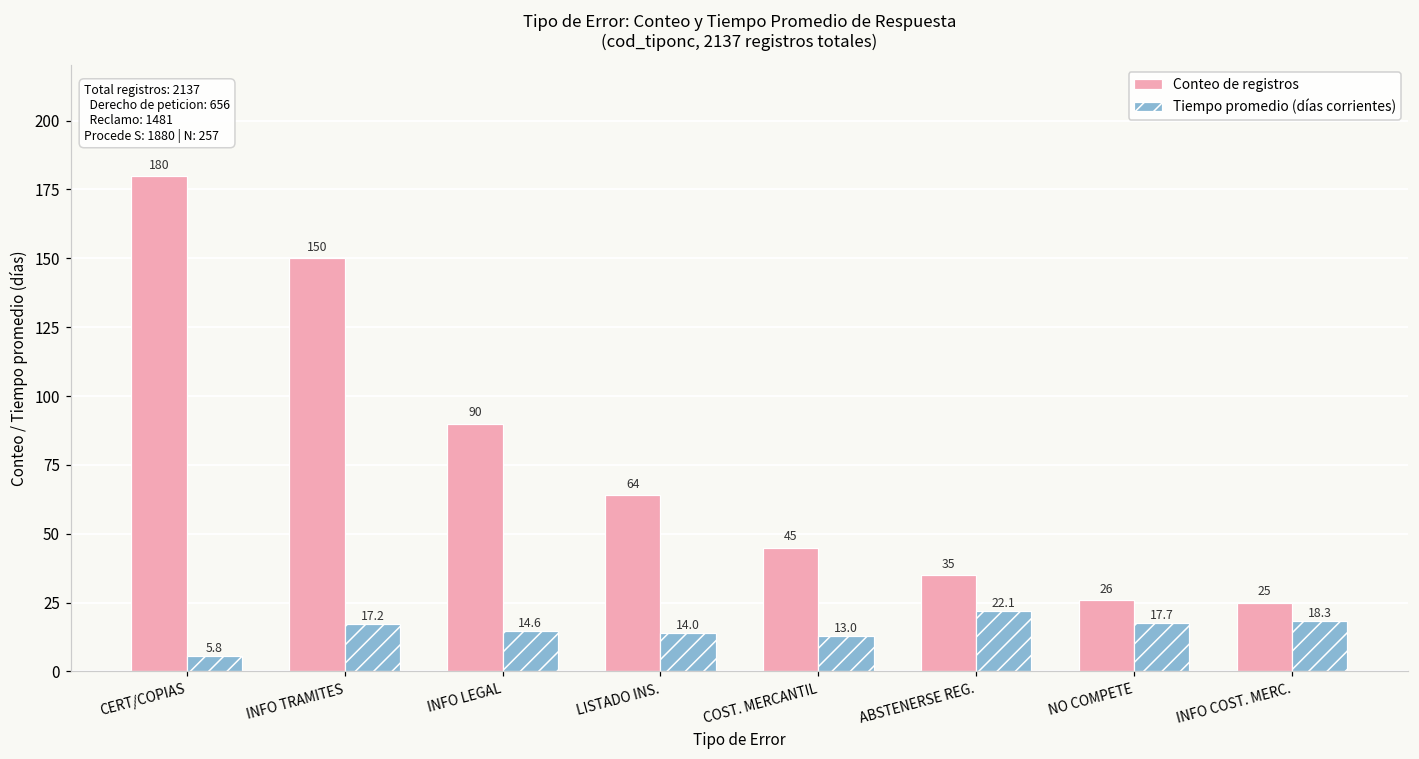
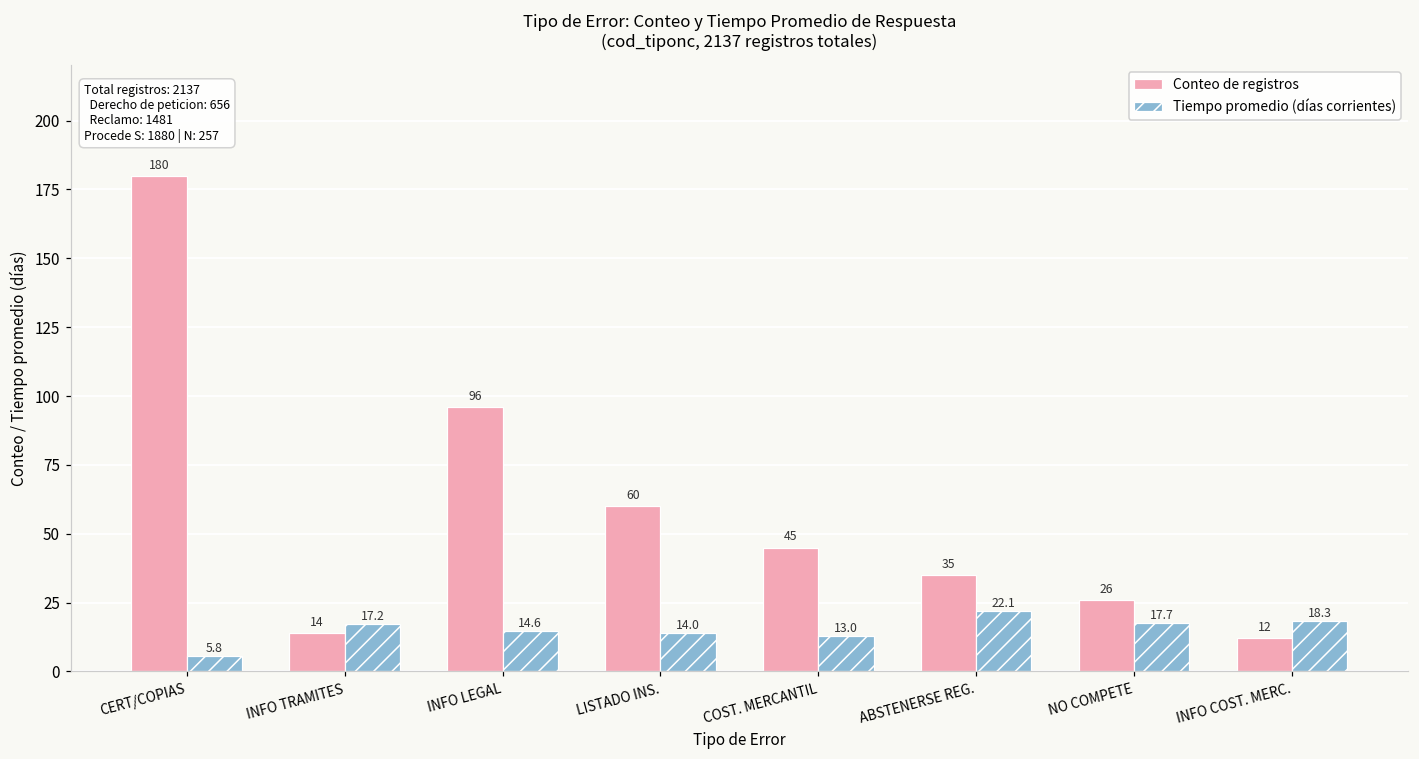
Conteo de registros, INFO TRAMITES: 150 -> 14
Conteo de registros, INFO LEGAL: 90 -> 96
Conteo de registros, LISTADO INS.: 64 -> 60
Conteo de registros, INFO COST. MERC.: 25 -> 12
